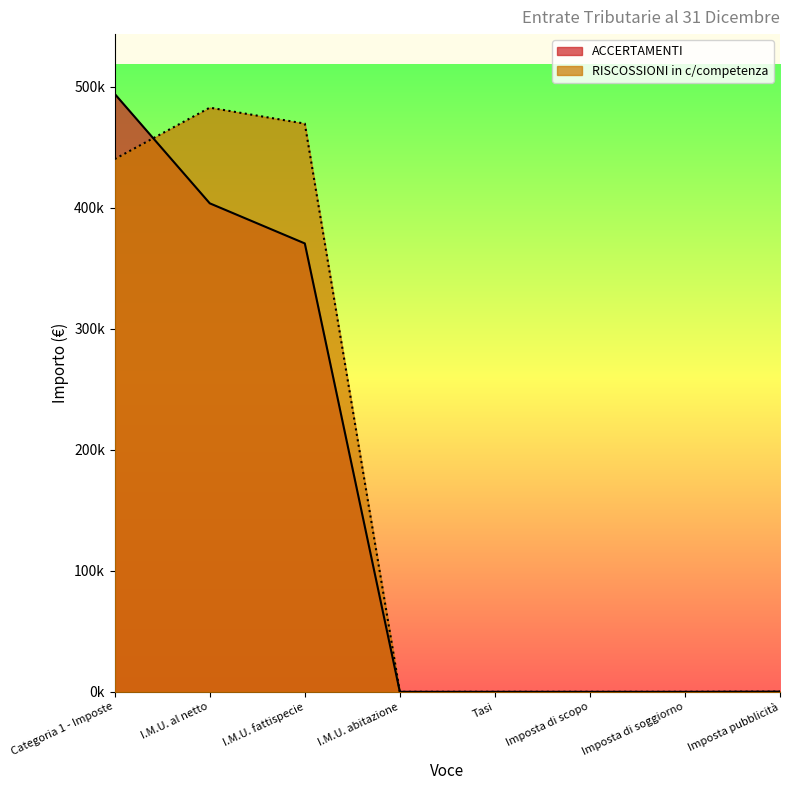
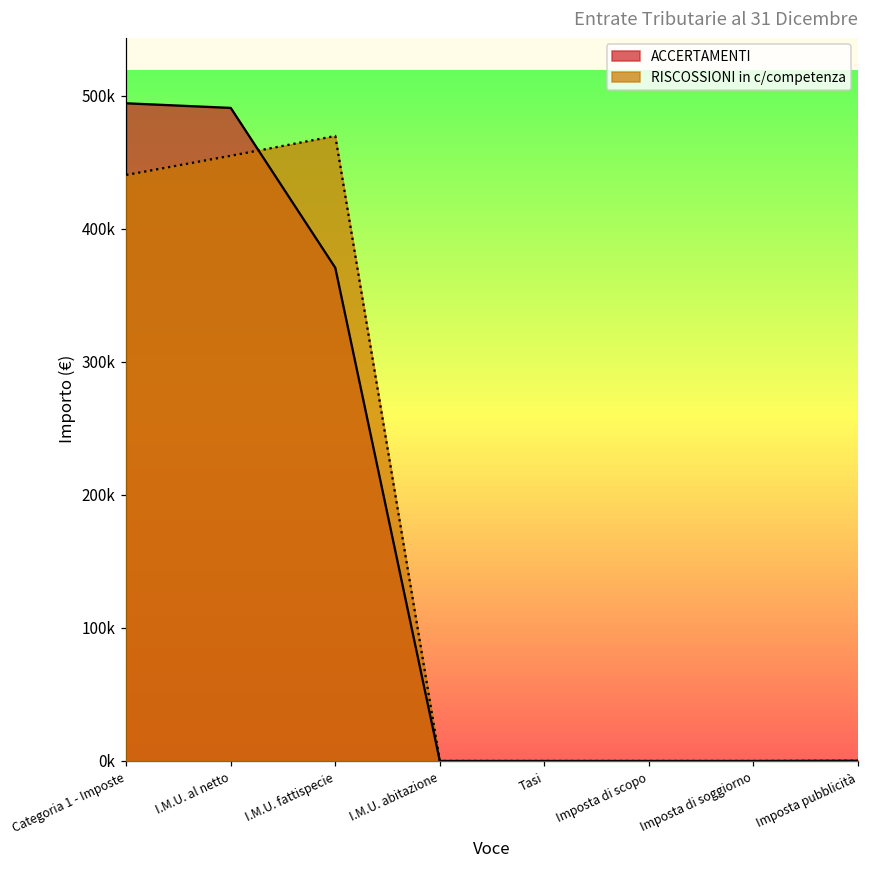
ACCERTAMENTI, I.M.U. al netto: 404000 -> 491000
RISCOSSIONI in c/competenza, I.M.U. al netto: 483000 -> 455000
